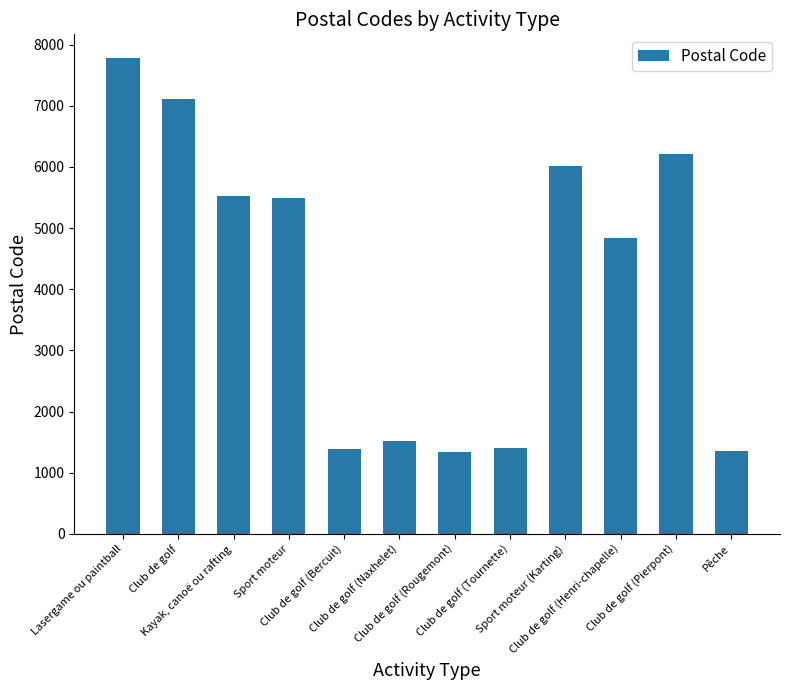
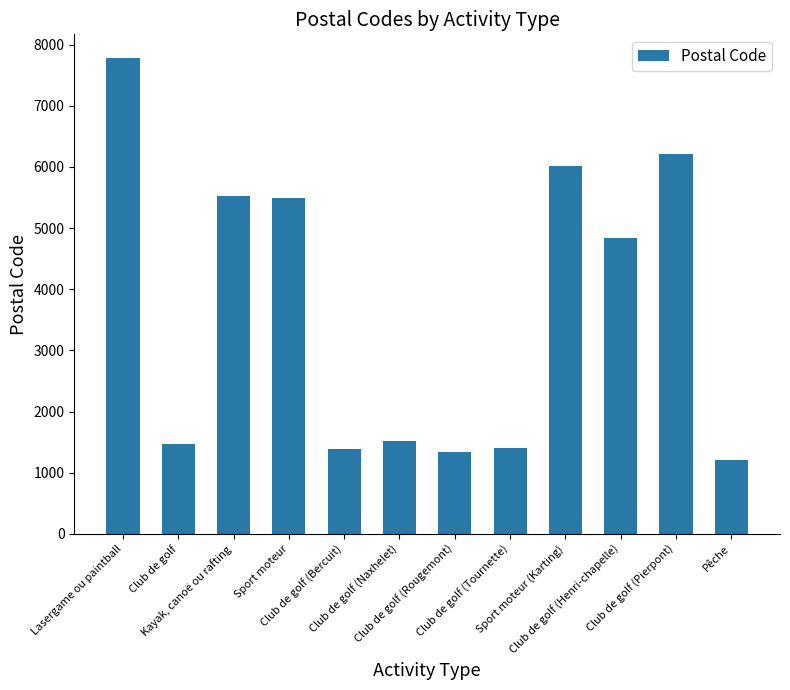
Club de golf: 7100 -> 1500
Pêche: 1400 -> 1200
